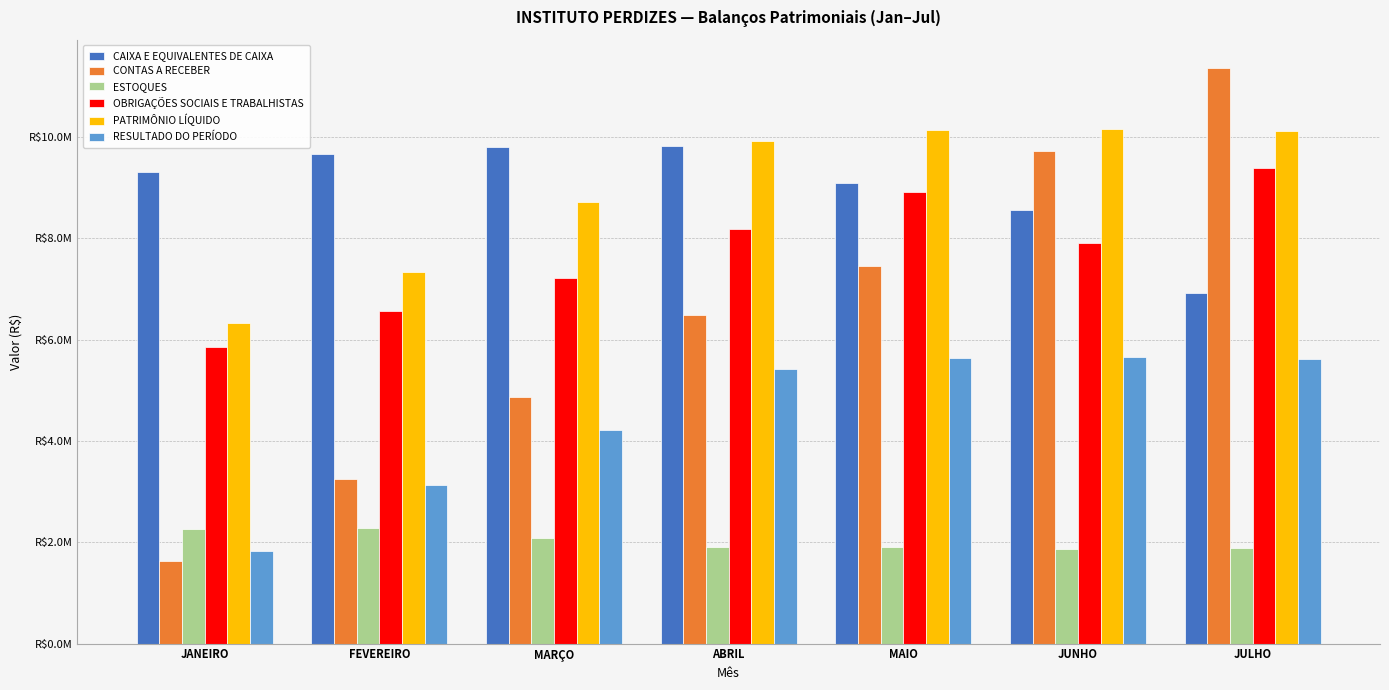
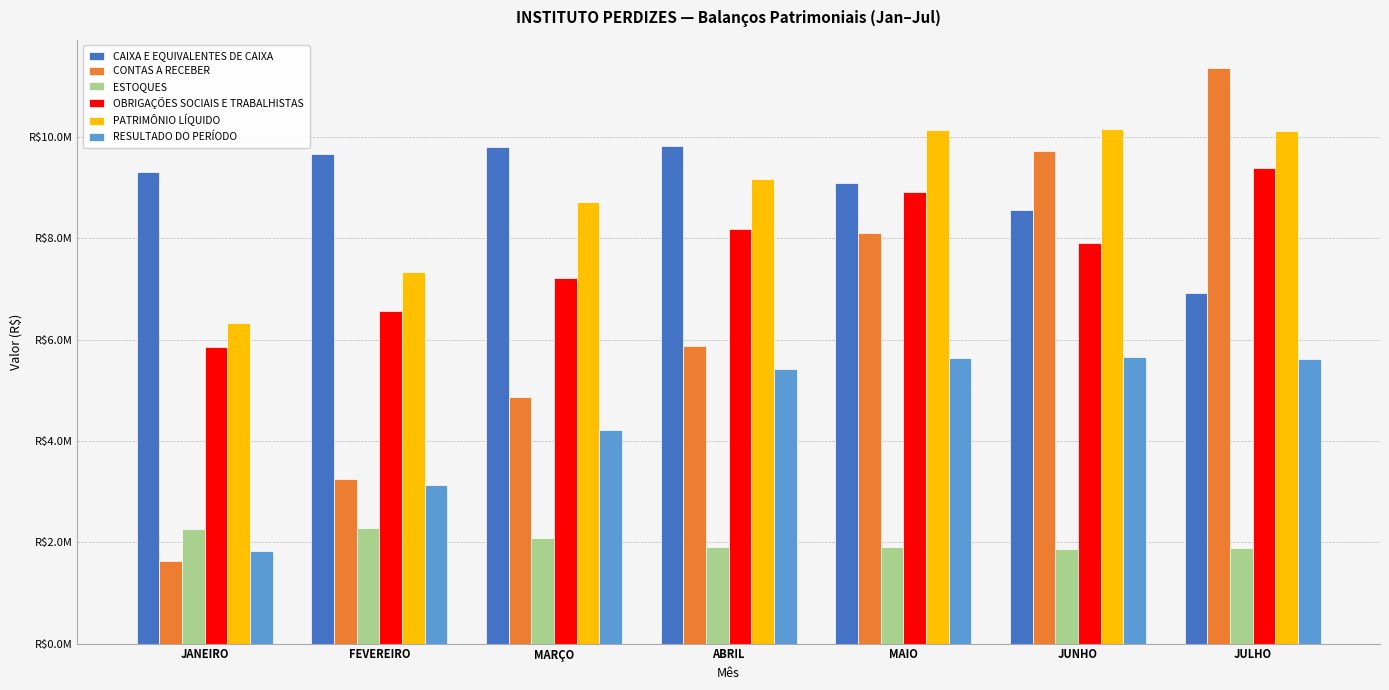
CONTAS A RECEBER, ABRIL: R$6500000 -> R$5900000
PATRIMÔNIO LÍQUIDO, ABRIL: R$9900000 -> R$9200000
CONTAS A RECEBER, MAIO: R$7500000 -> R$8100000
